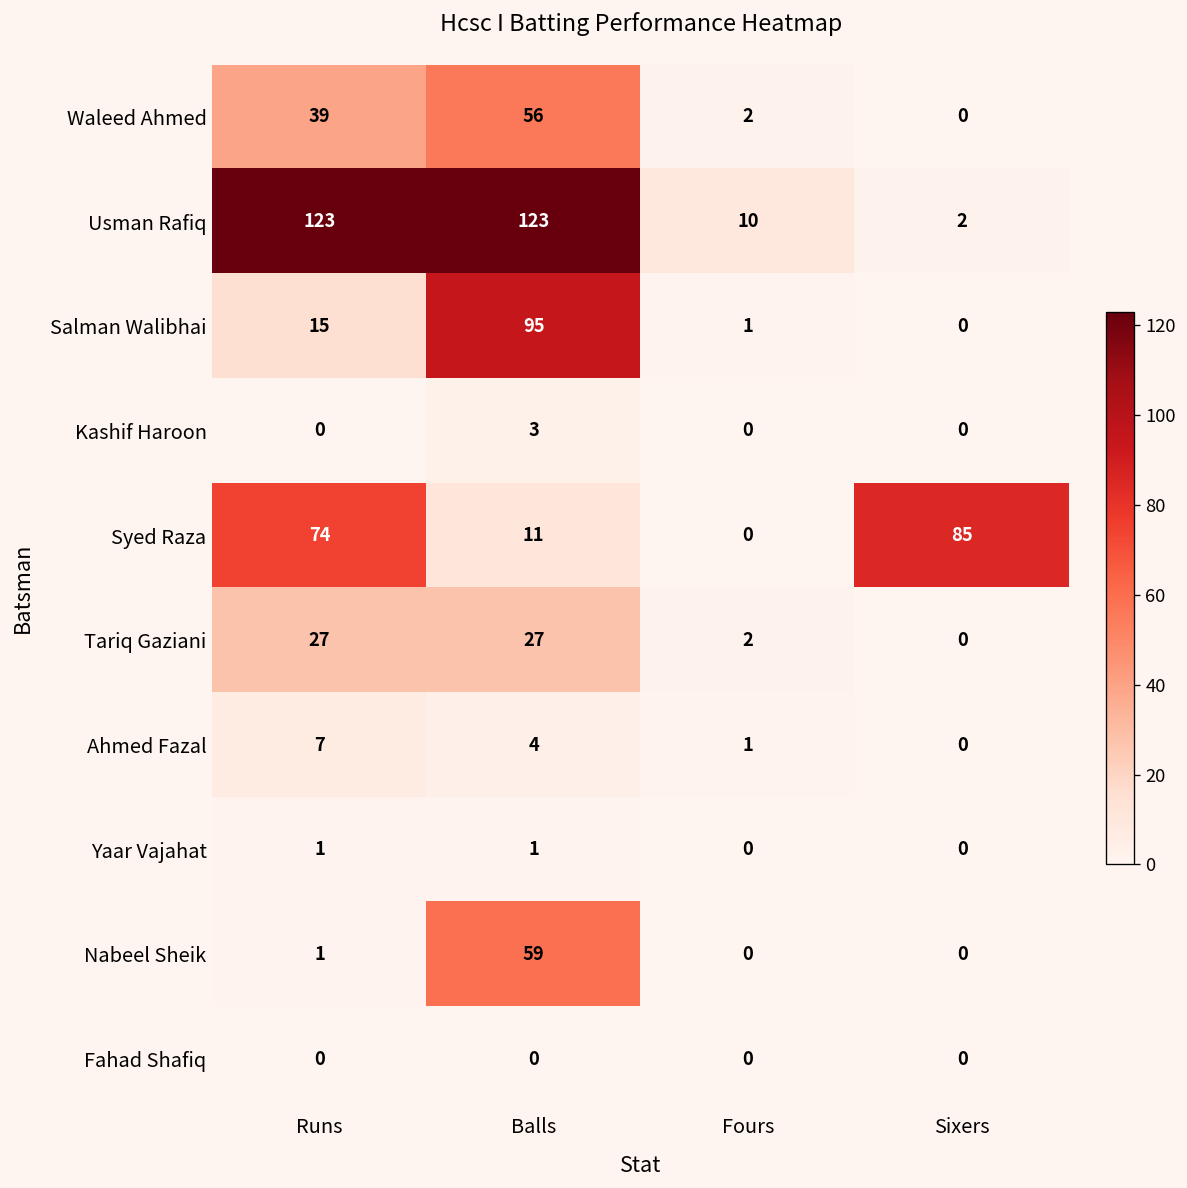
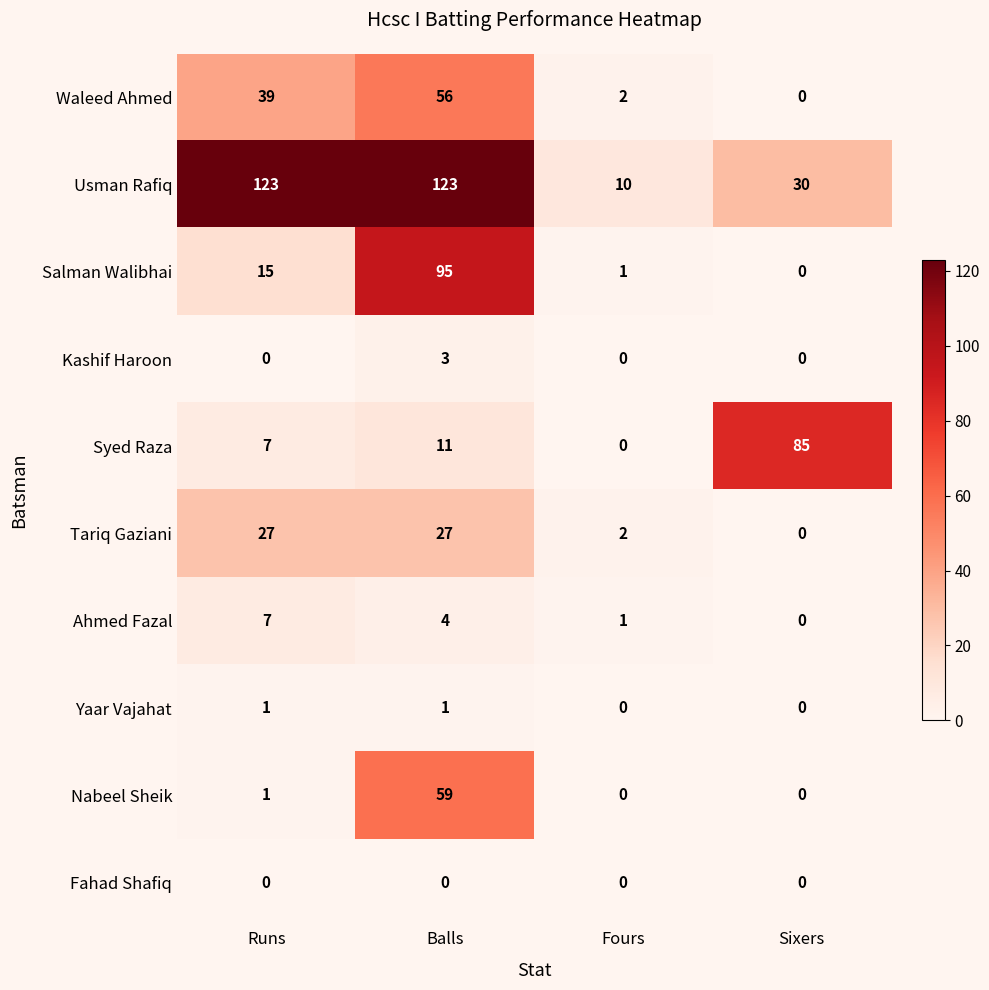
Usman Rafiq, Sixers: 2 -> 30
Syed Raza, Runs: 74 -> 7
